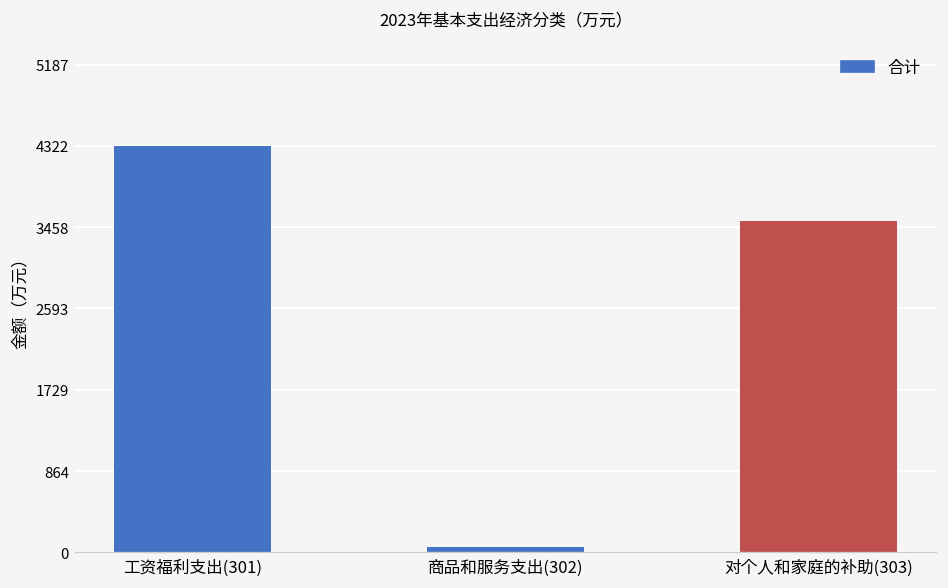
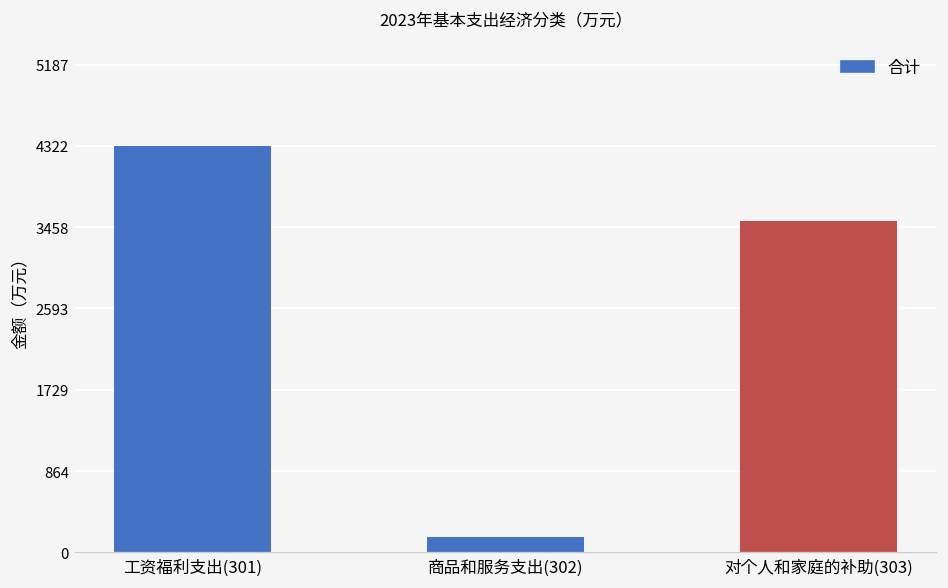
商品和服务支出(302): 100 -> 200
